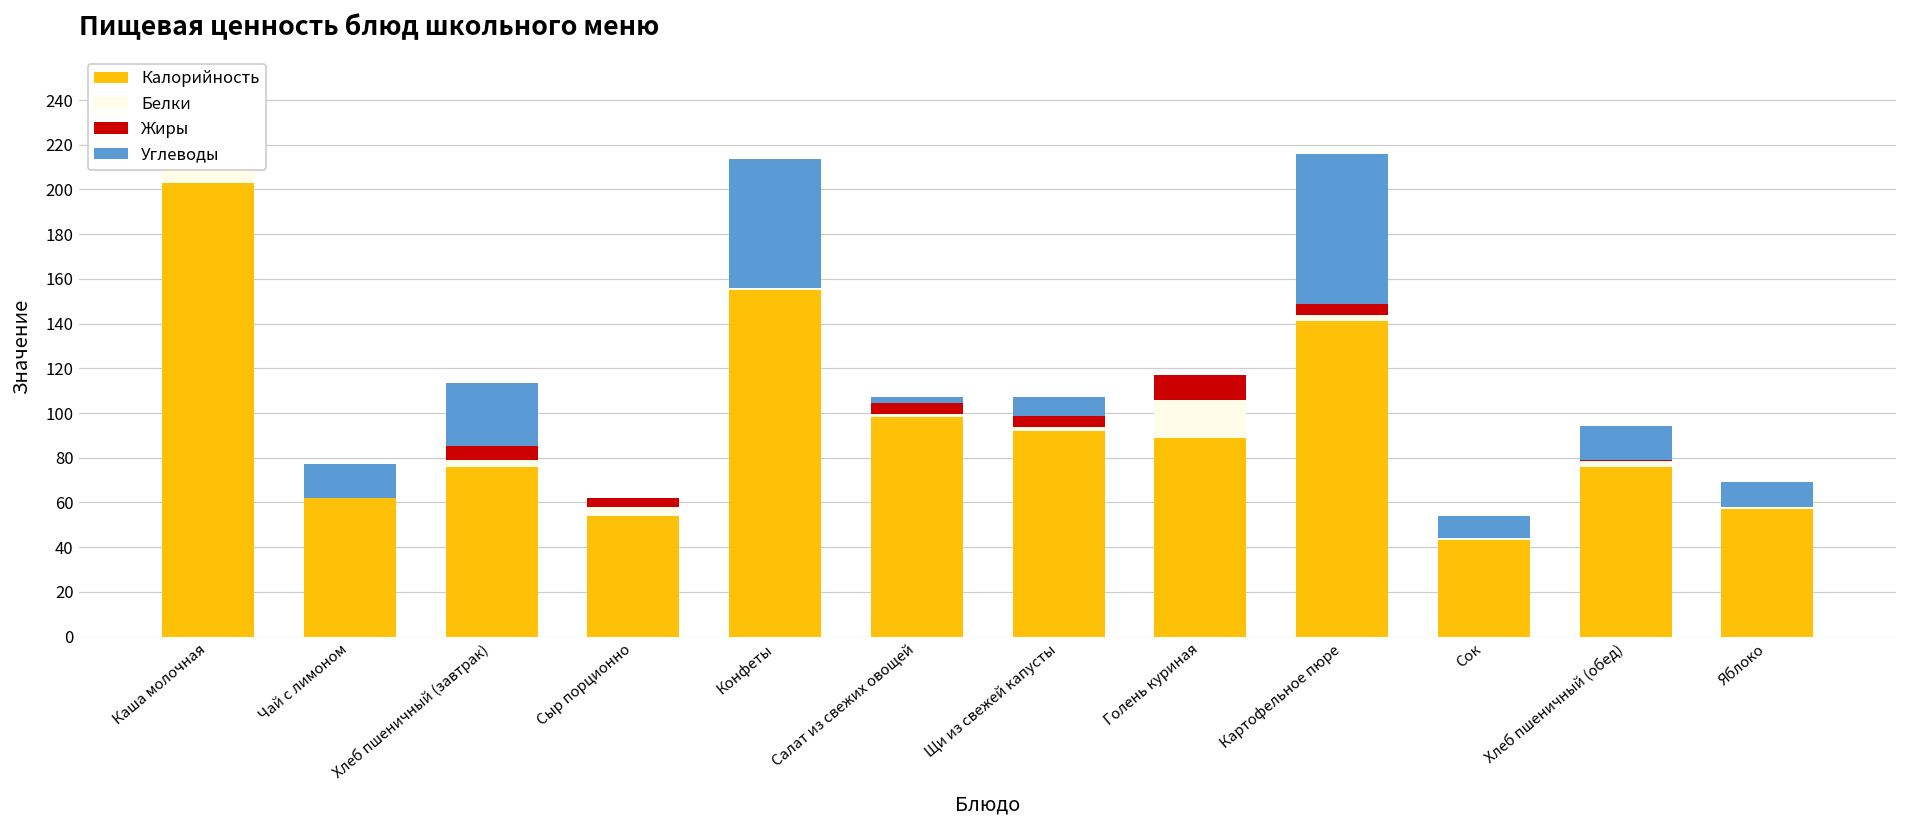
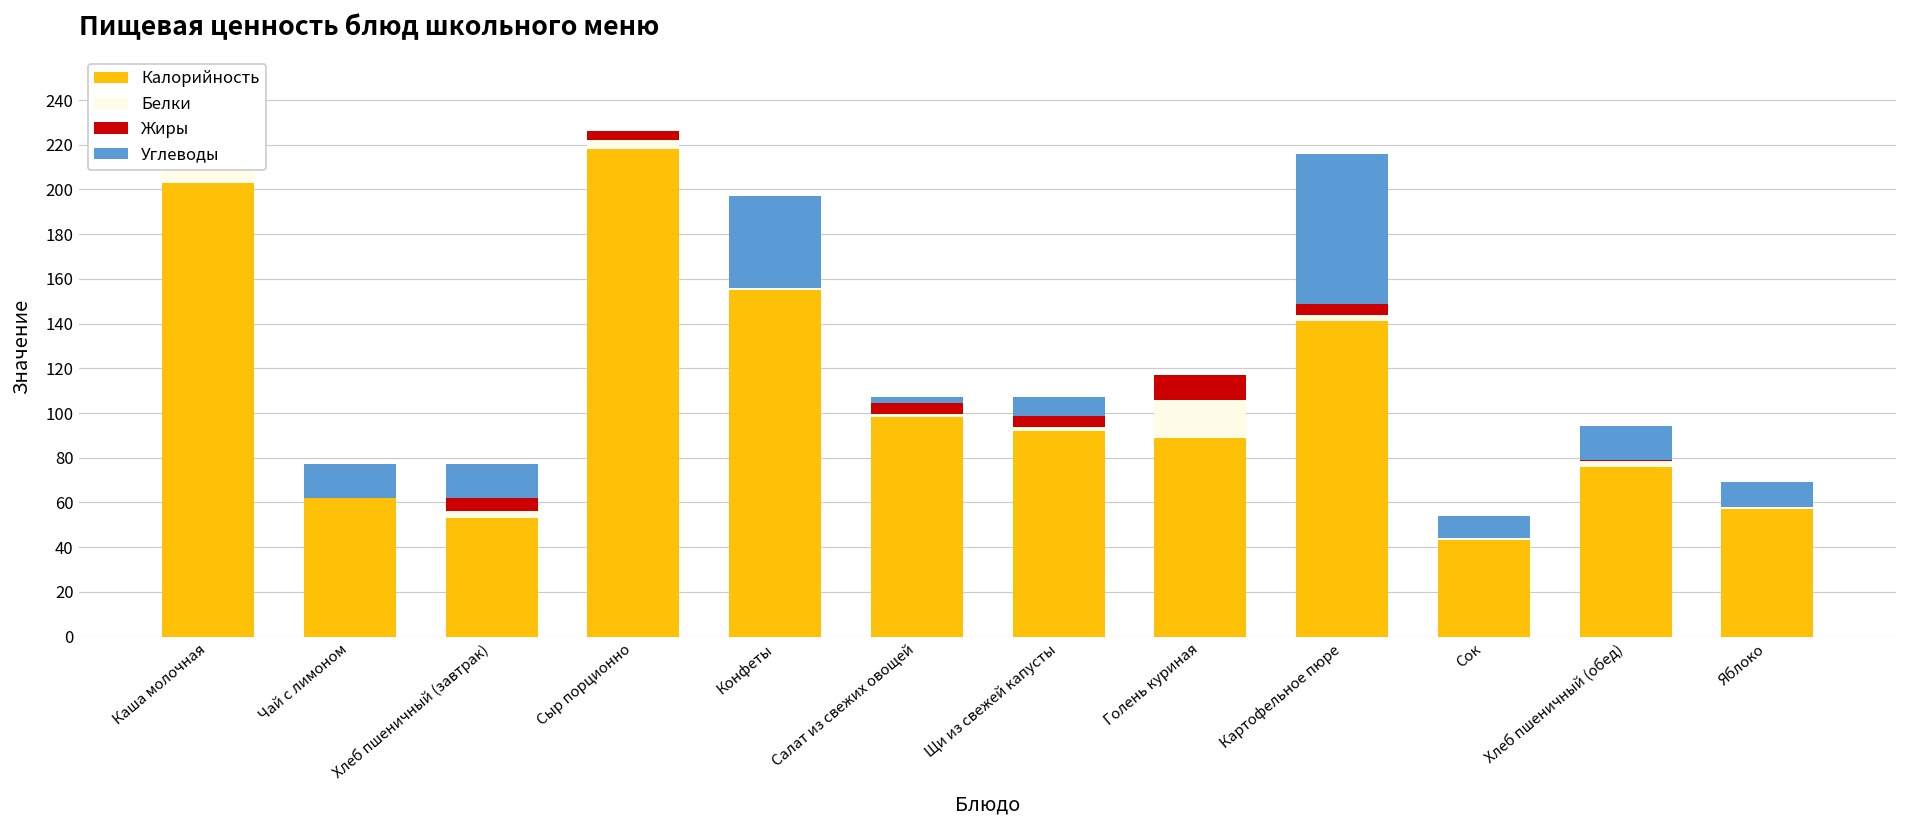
Калорийность, Хлеб пшеничный (завтрак): 76 -> 53
Углеводы, Хлеб пшеничный (завтрак): 28 -> 15
Калорийность, Сыр порционно: 54 -> 218
Углеводы, Конфеты: 58 -> 41
